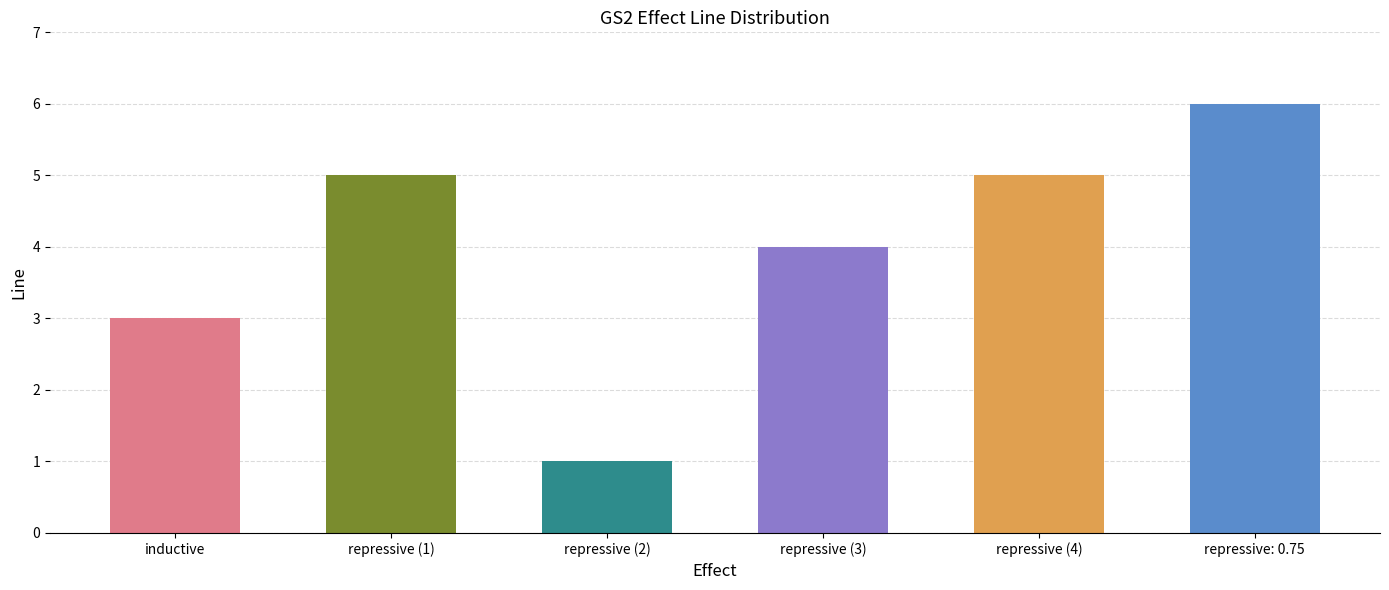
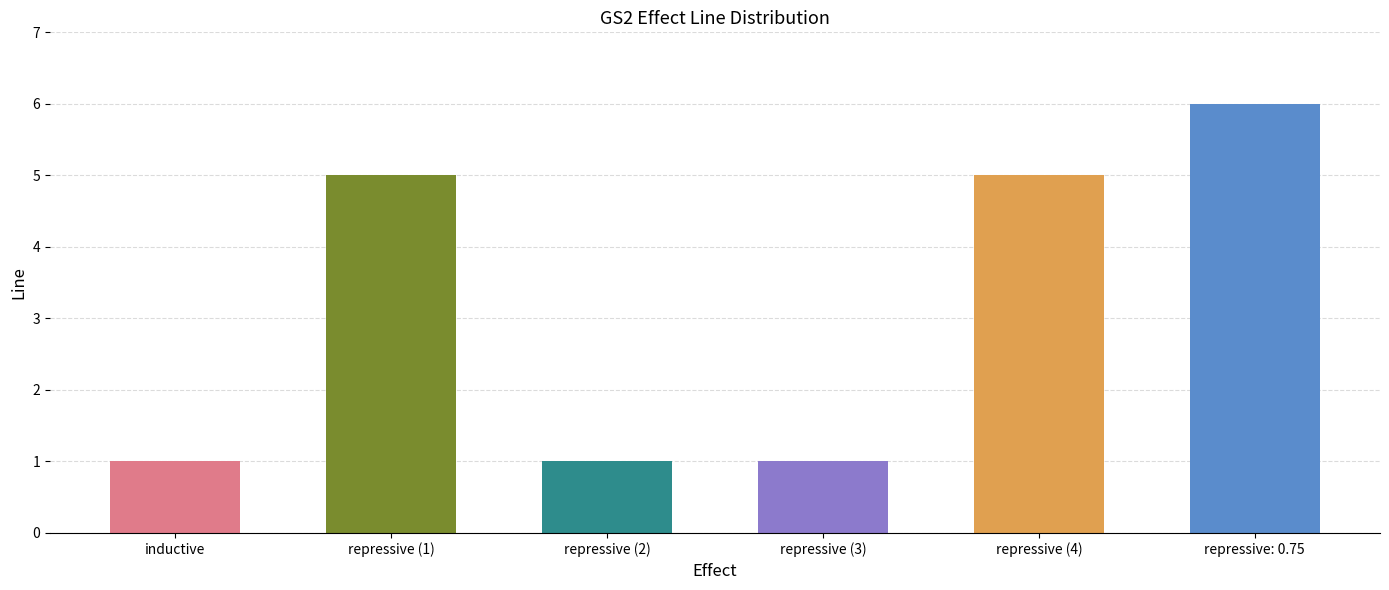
inductive: 3 -> 1
repressive (3): 4 -> 1
